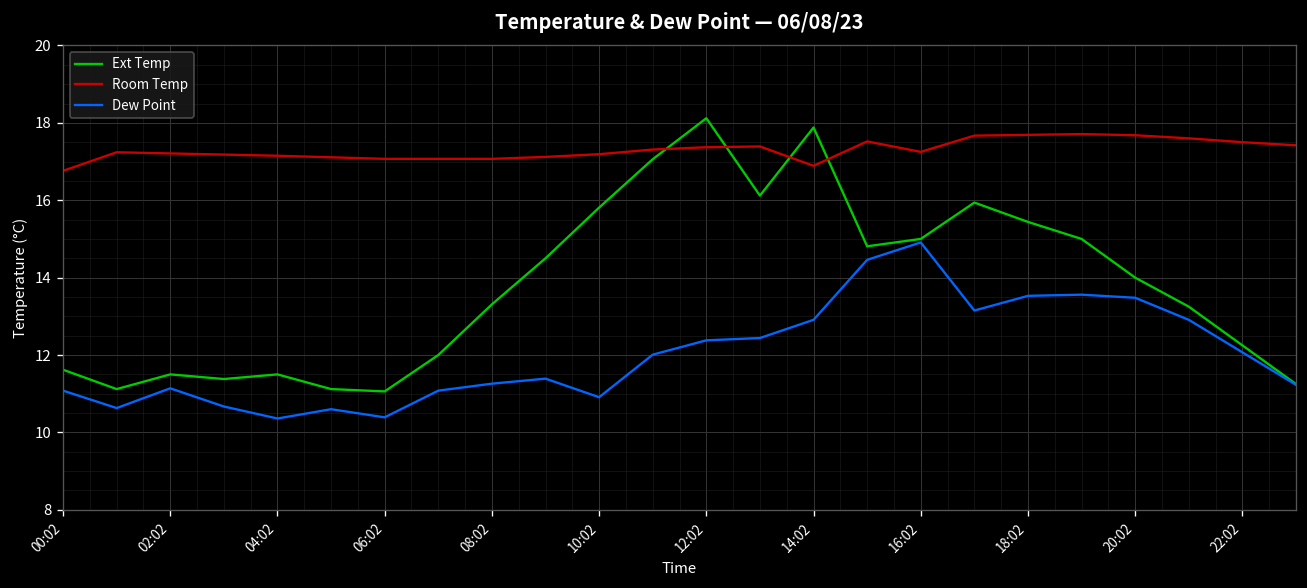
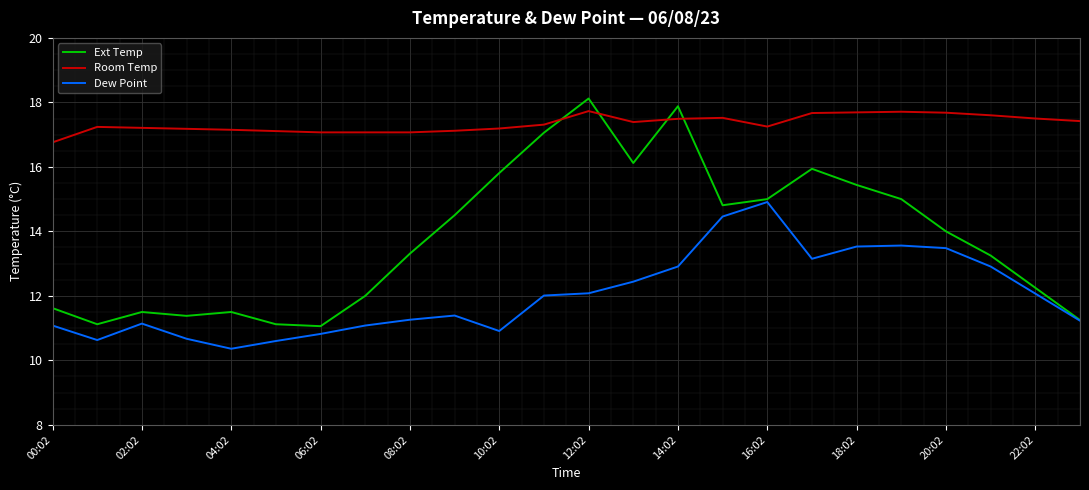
Dew Point, 06:02: 10.4 -> 10.8
Room Temp, 12:02: 17.4 -> 17.7
Dew Point, 12:02: 12.4 -> 12.1
Room Temp, 14:02: 16.9 -> 17.5
